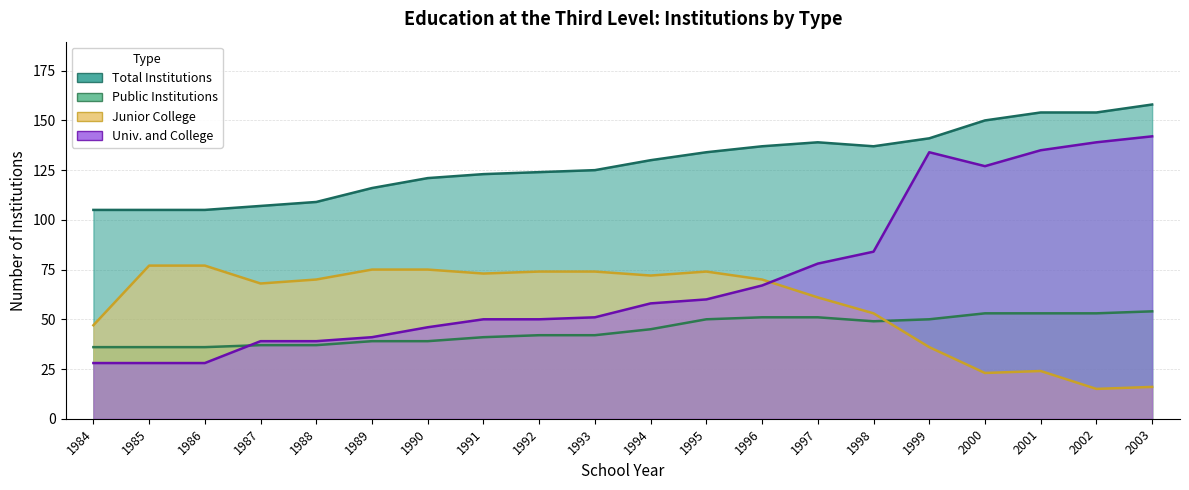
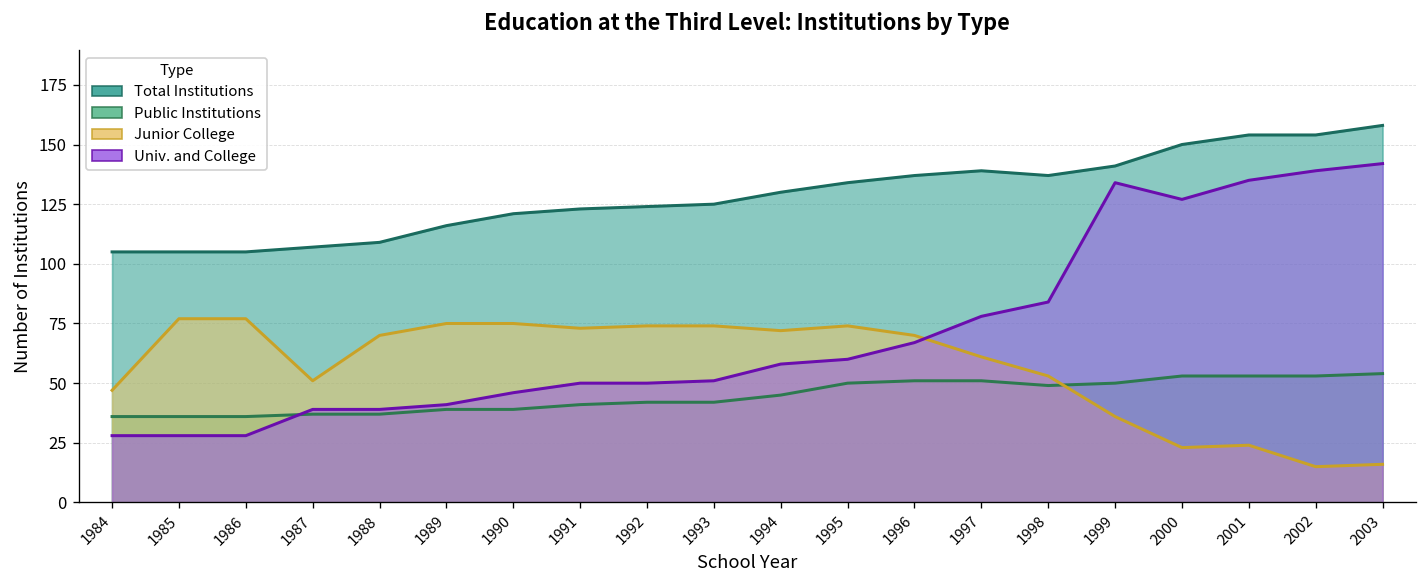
Junior College, 1987: 68 -> 51
